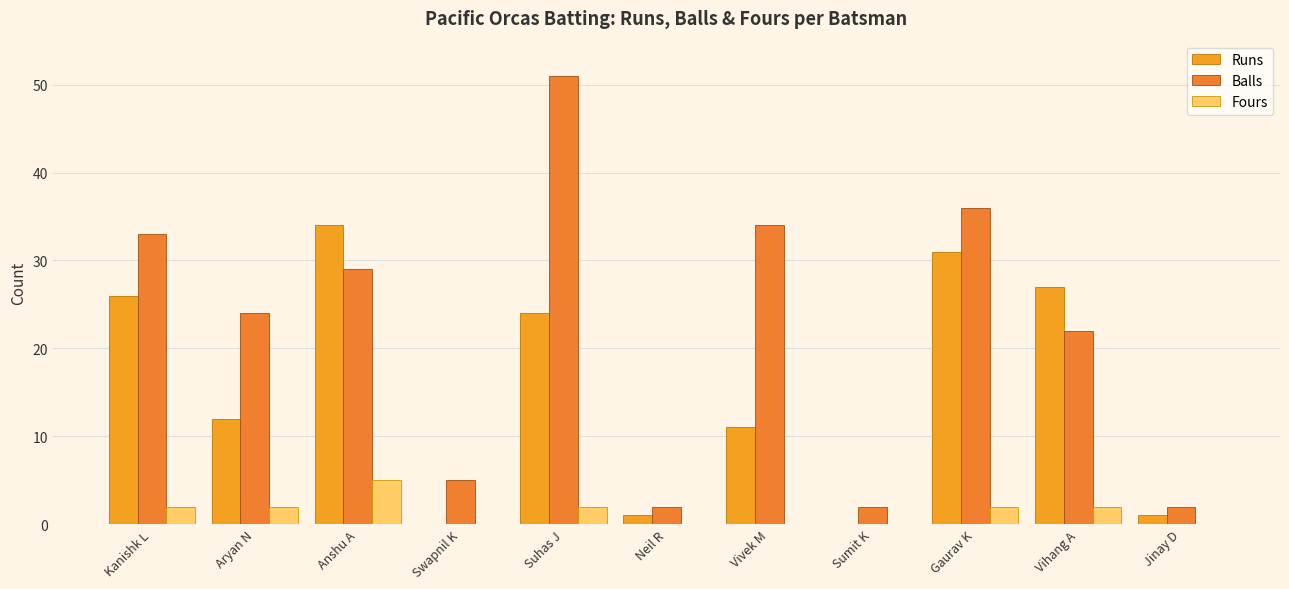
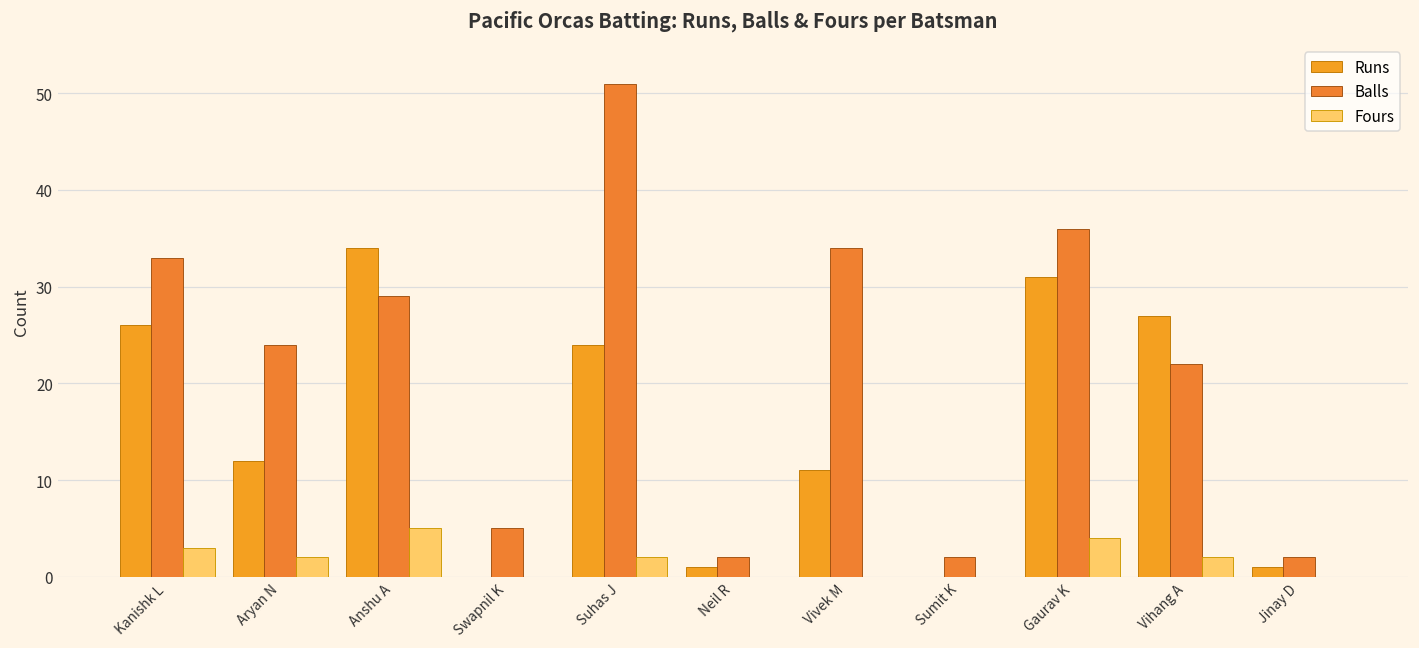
Fours, Kanishk L: 2 -> 3
Fours, Gaurav K: 2 -> 4
